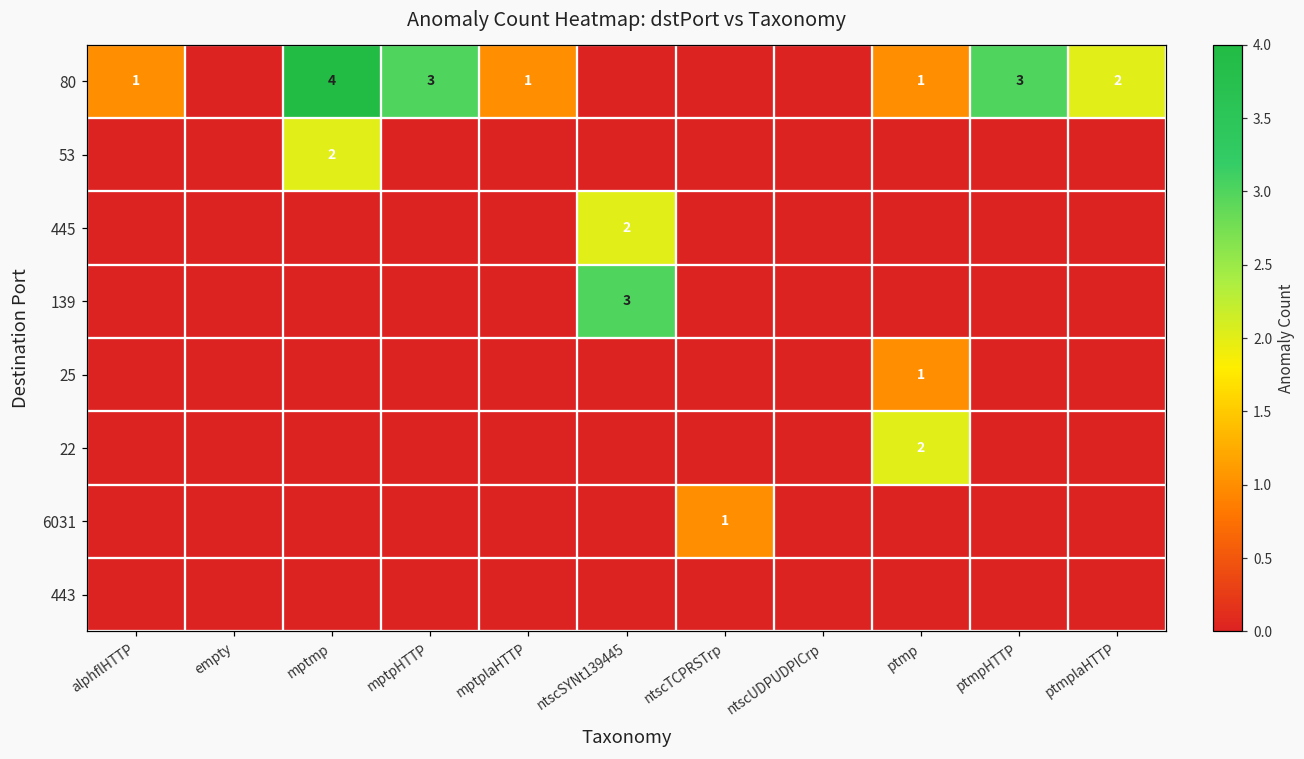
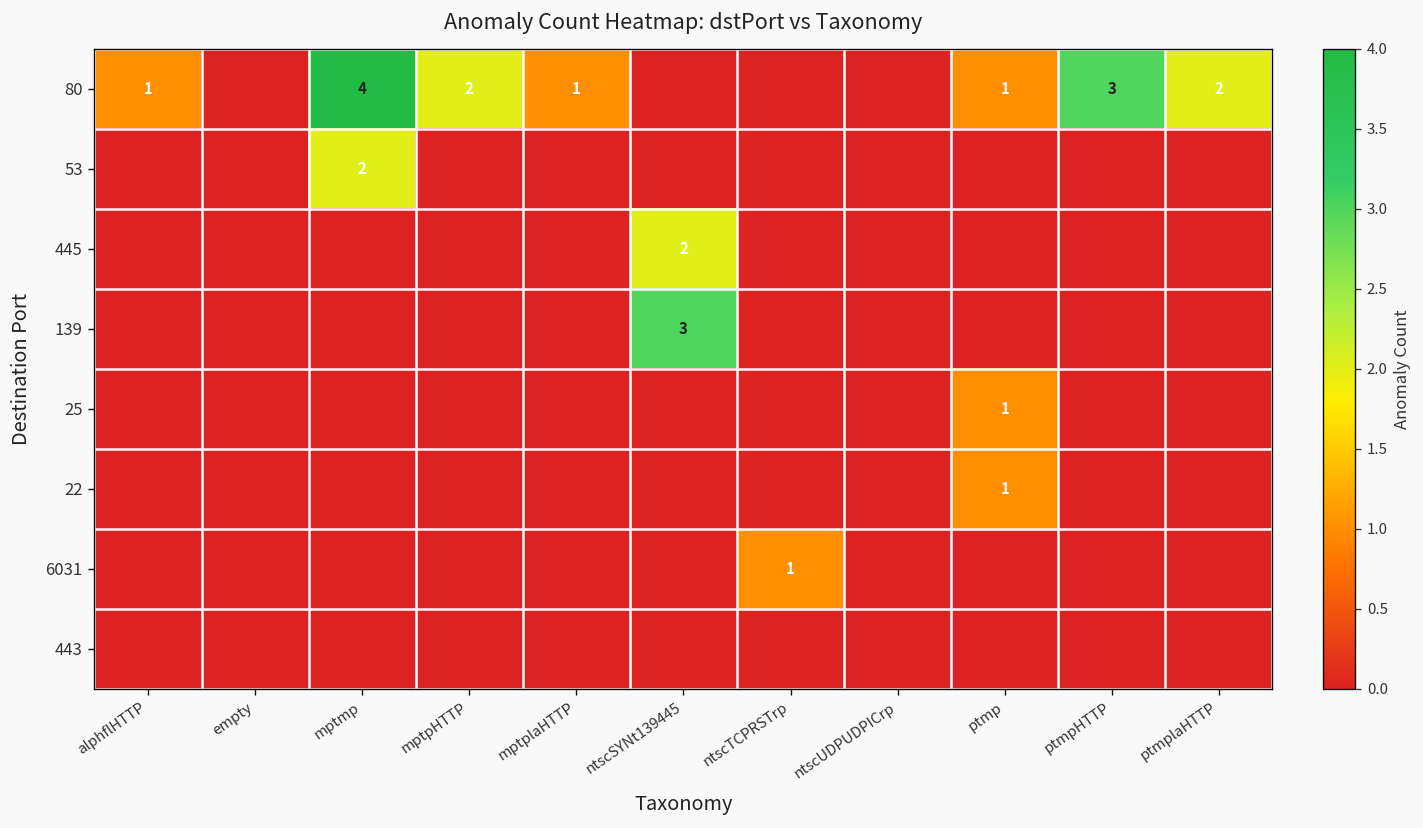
80, mptpHTTP: 3 -> 2
22, ptmp: 2 -> 1
